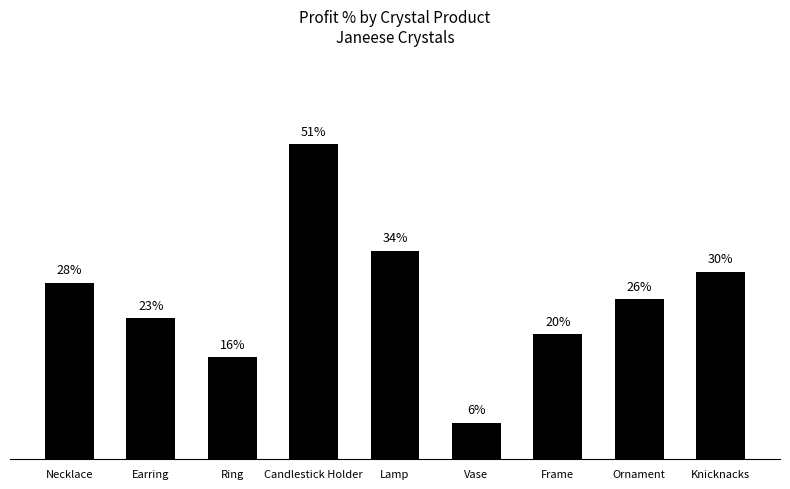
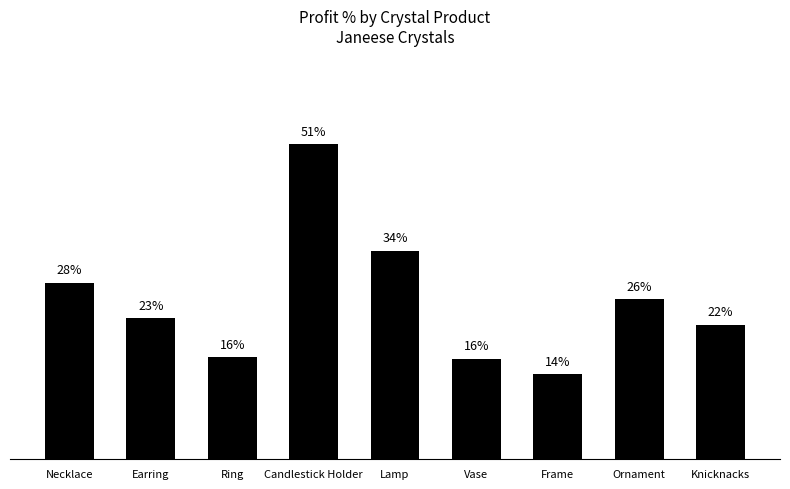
Vase: 6% -> 16%
Frame: 20% -> 14%
Knicknacks: 30% -> 22%
